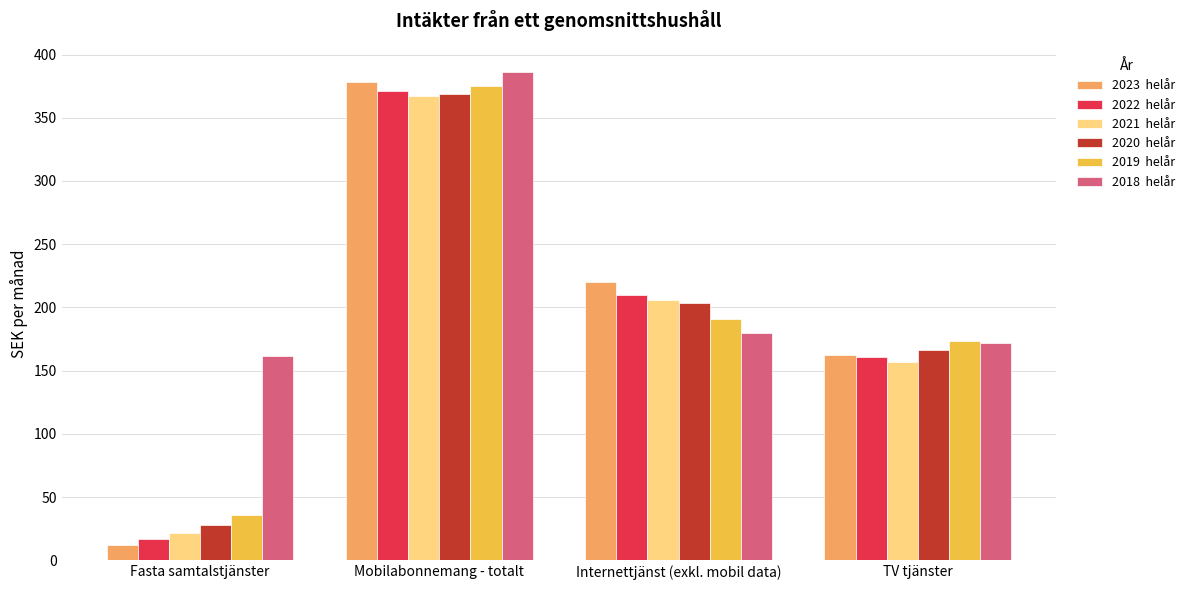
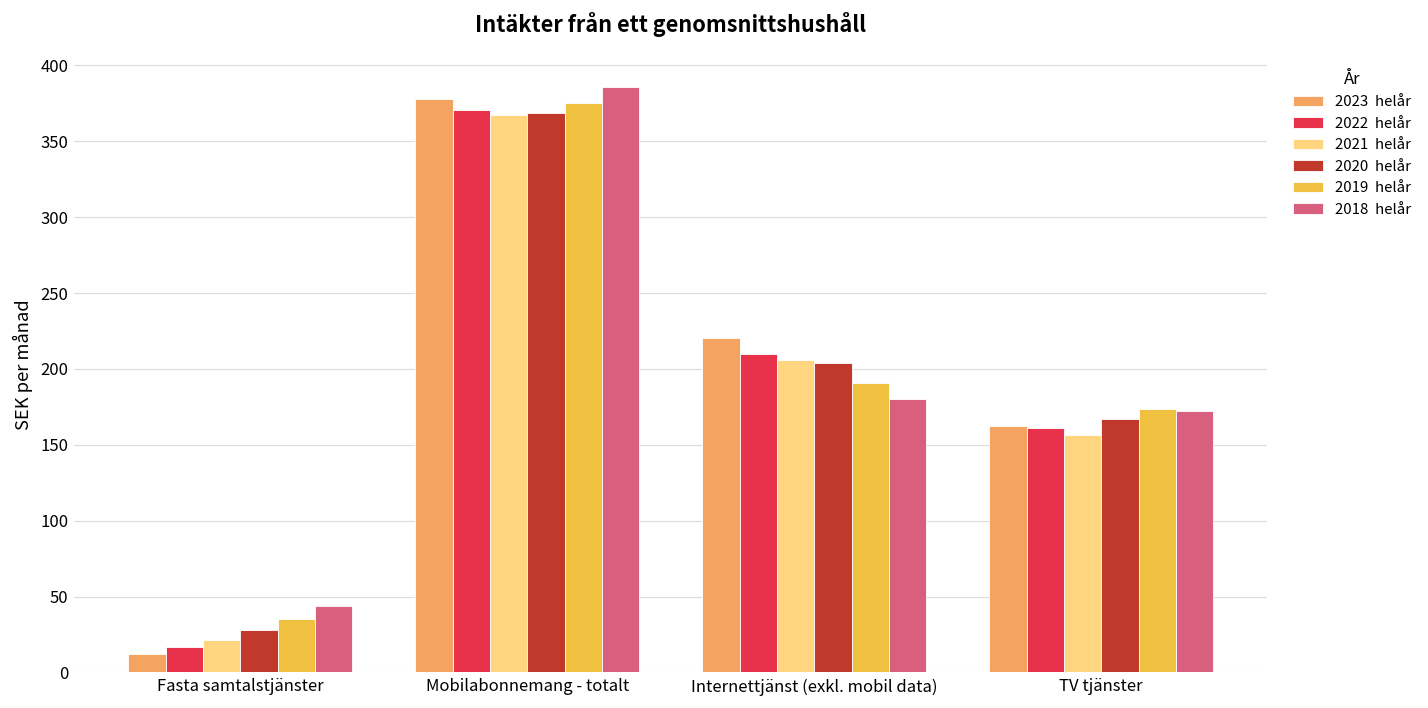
2018 helår, Fasta samtalstjänster: 162 -> 44
